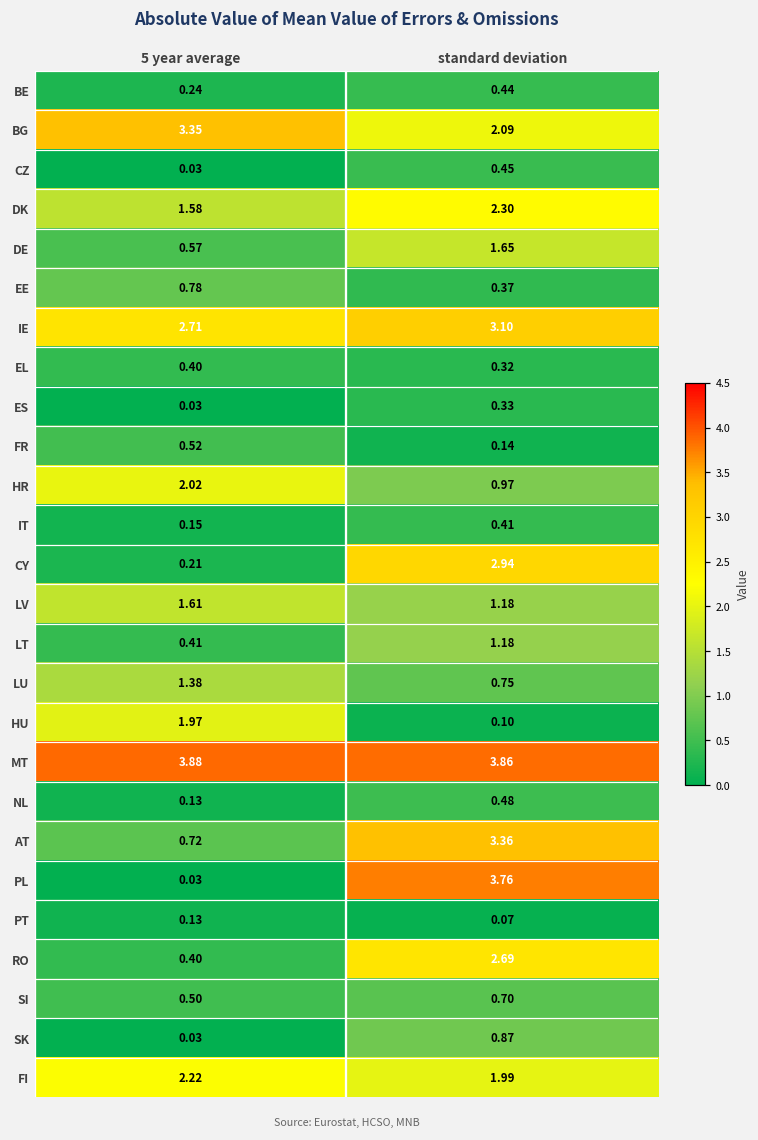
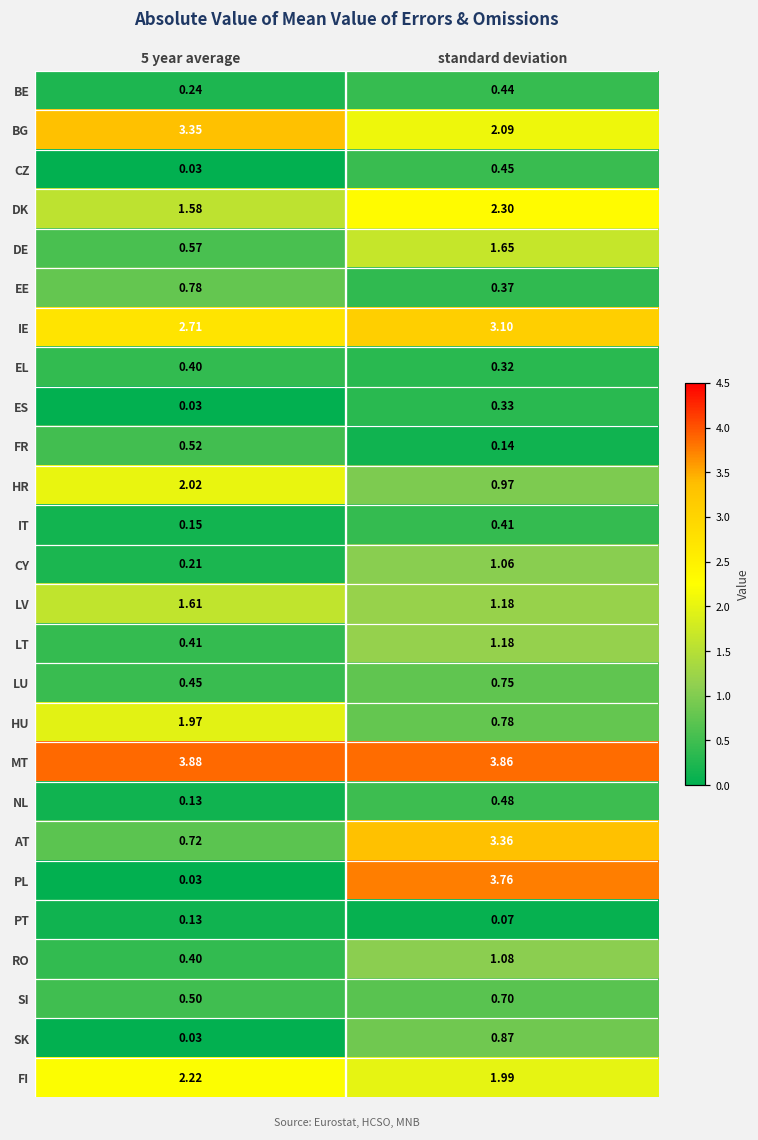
CY, standard deviation: 2.94 -> 1.06
LU, 5 year average: 1.38 -> 0.45
HU, standard deviation: 0.10 -> 0.78
RO, standard deviation: 2.69 -> 1.08
